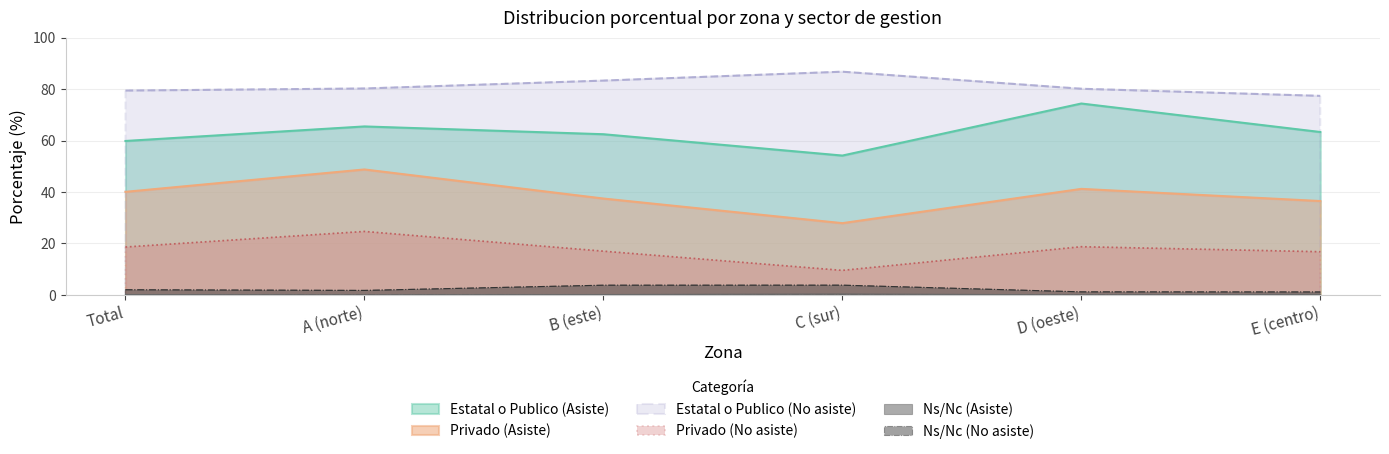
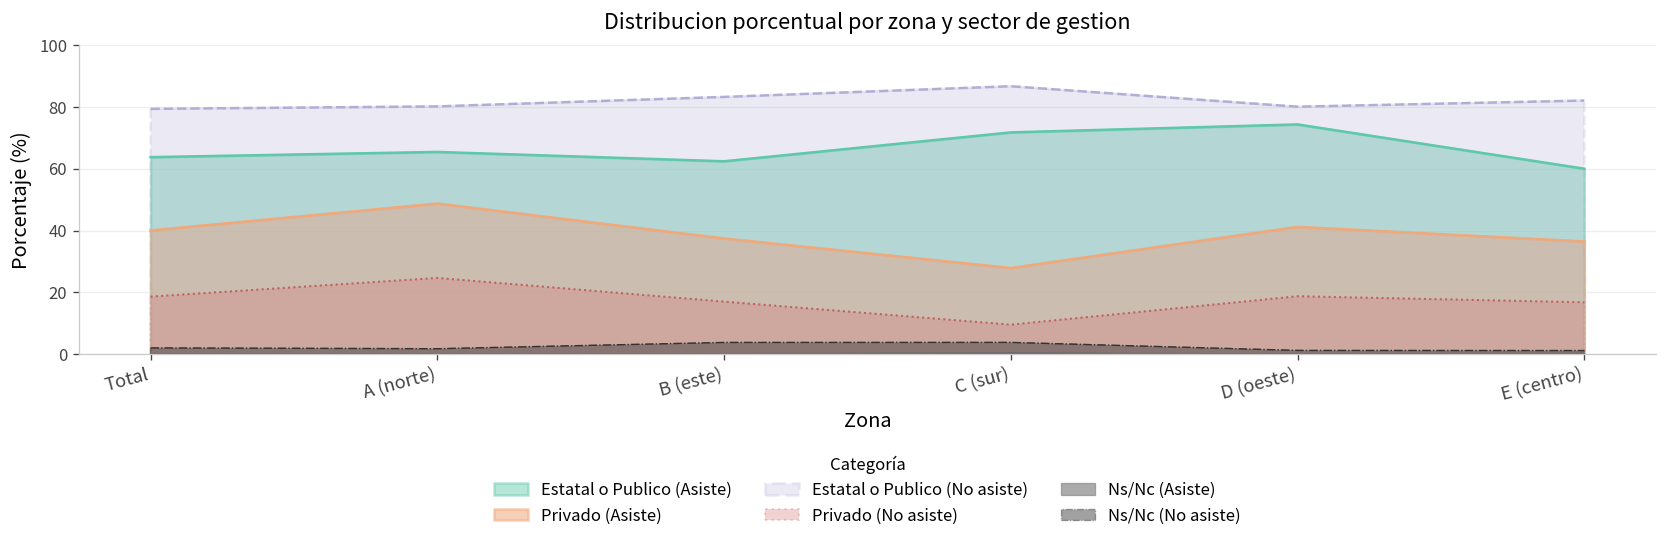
Estatal o Publico (Asiste), Total: 60 -> 64
Estatal o Publico (Asiste), C (sur): 54 -> 72
Estatal o Publico (Asiste), E (centro): 63 -> 60
Estatal o Publico (No asiste), E (centro): 77 -> 82
